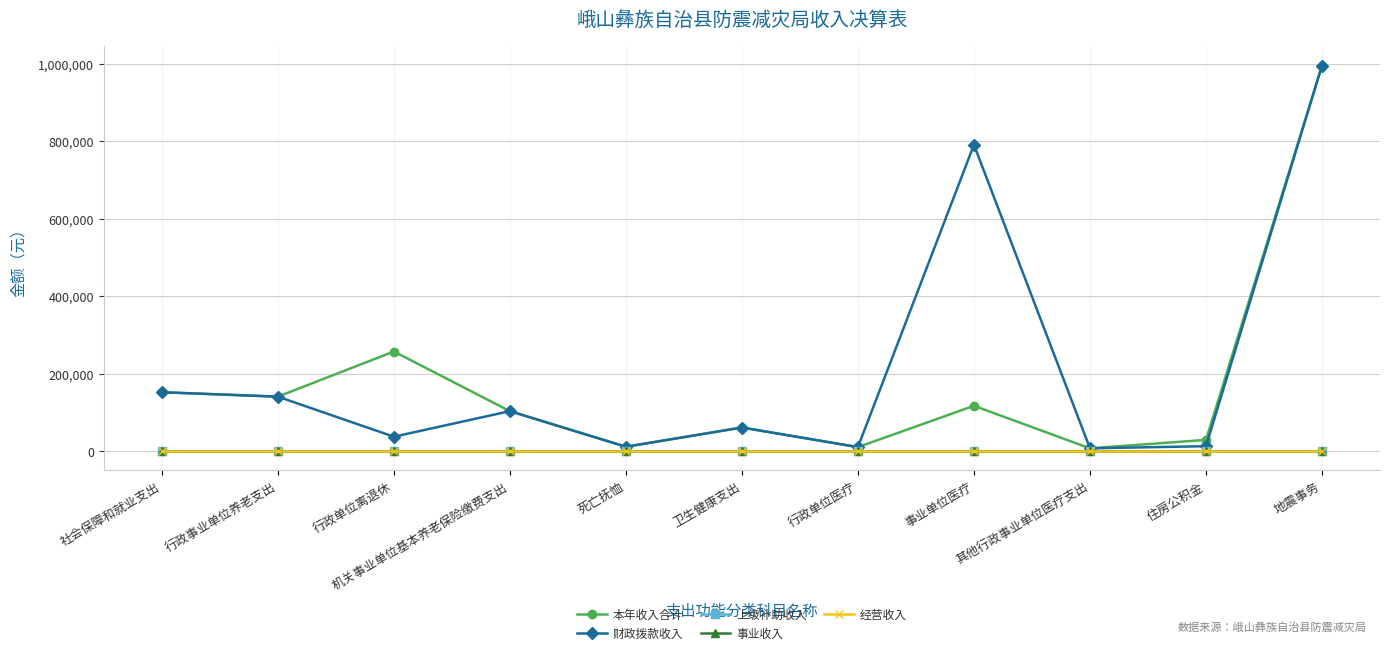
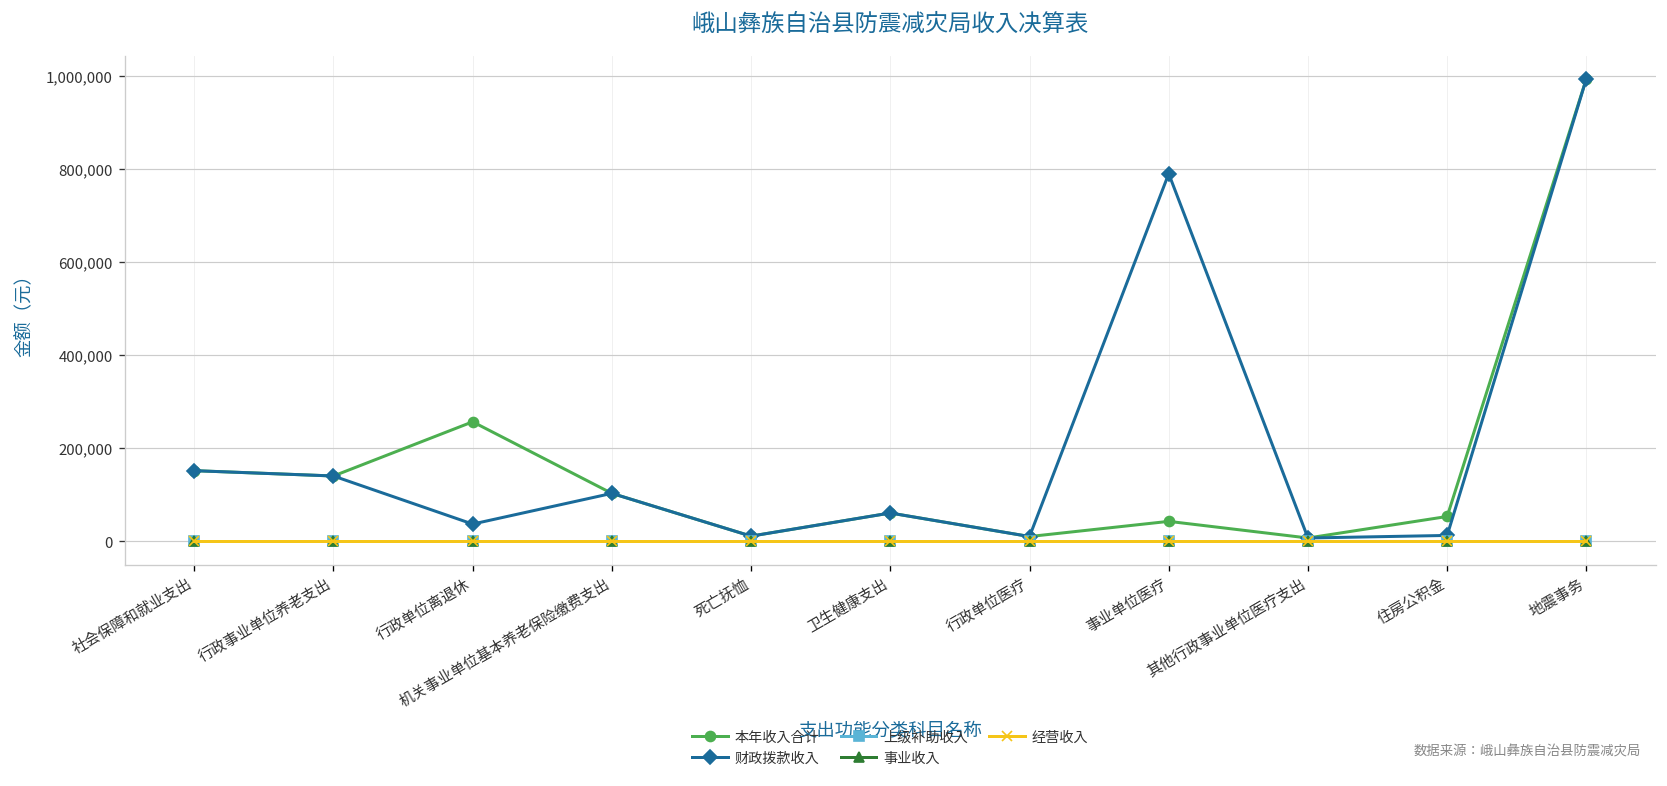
本年收入合计, 事业单位医疗: 120,000 -> 40,000
本年收入合计, 住房公积金: 30,000 -> 50,000
